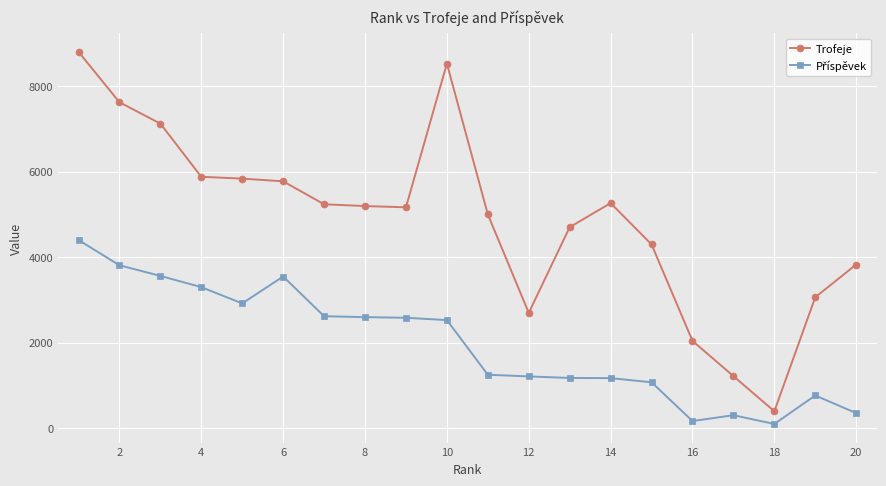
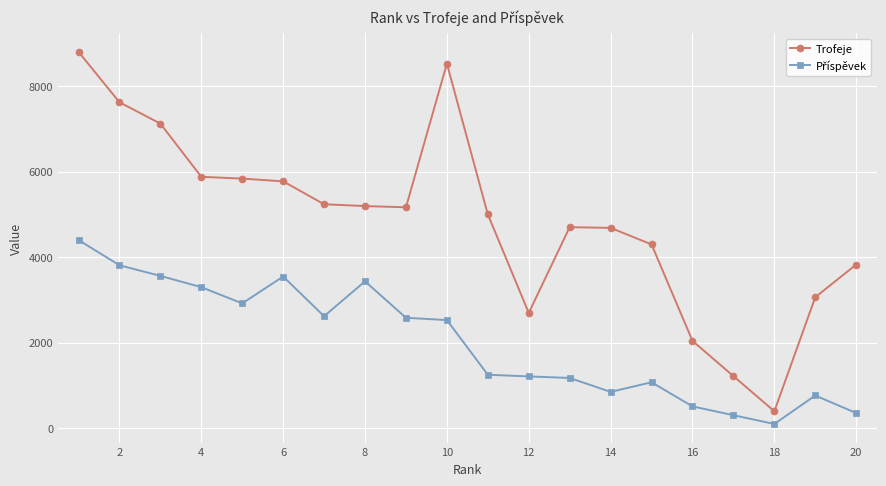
Příspěvek, 8: 2600 -> 3400
Trofeje, 14: 5300 -> 4700
Příspěvek, 14: 1200 -> 800
Příspěvek, 16: 200 -> 500
